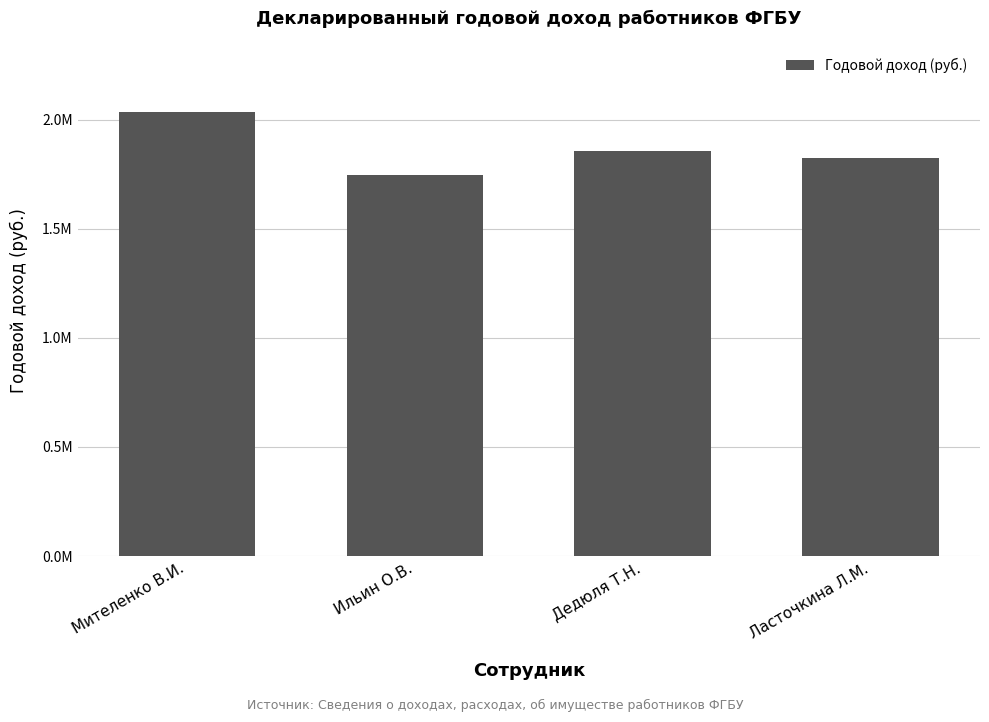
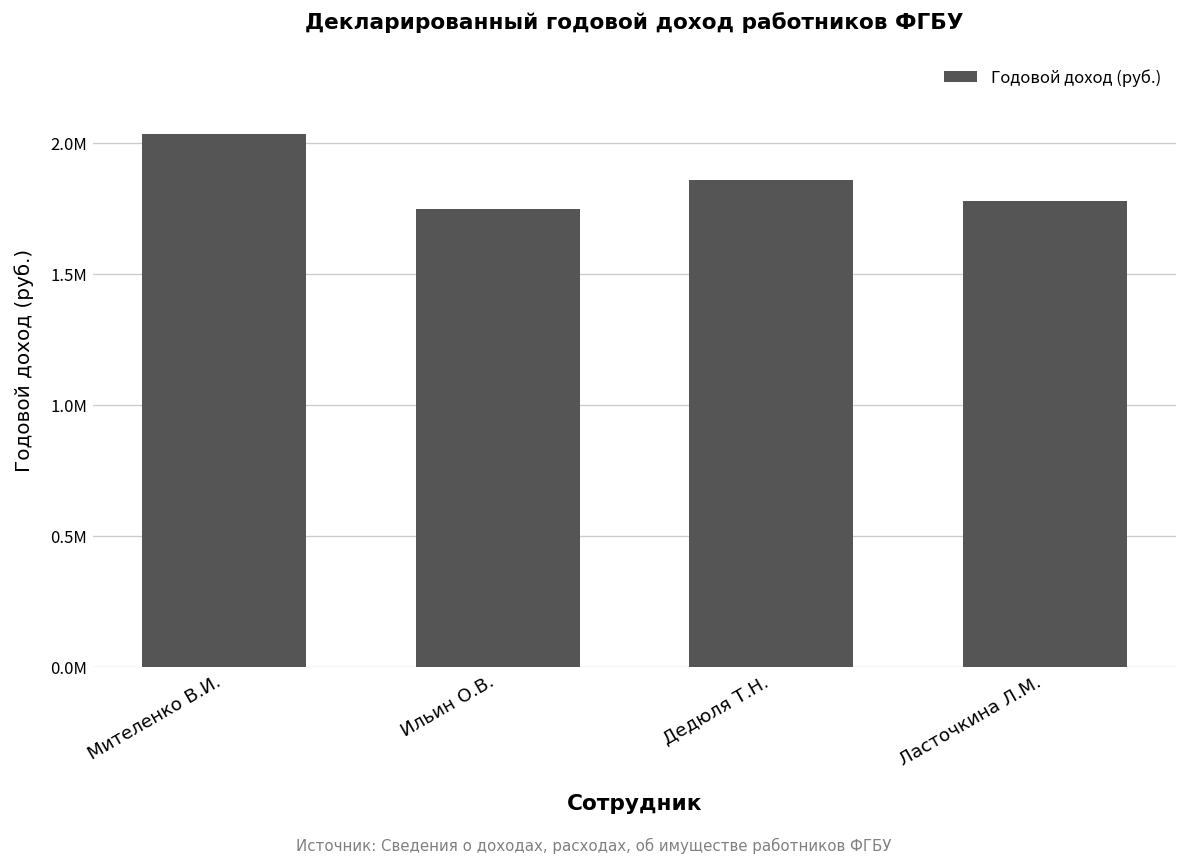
Ласточкина Л.М.: 1830000 -> 1780000
